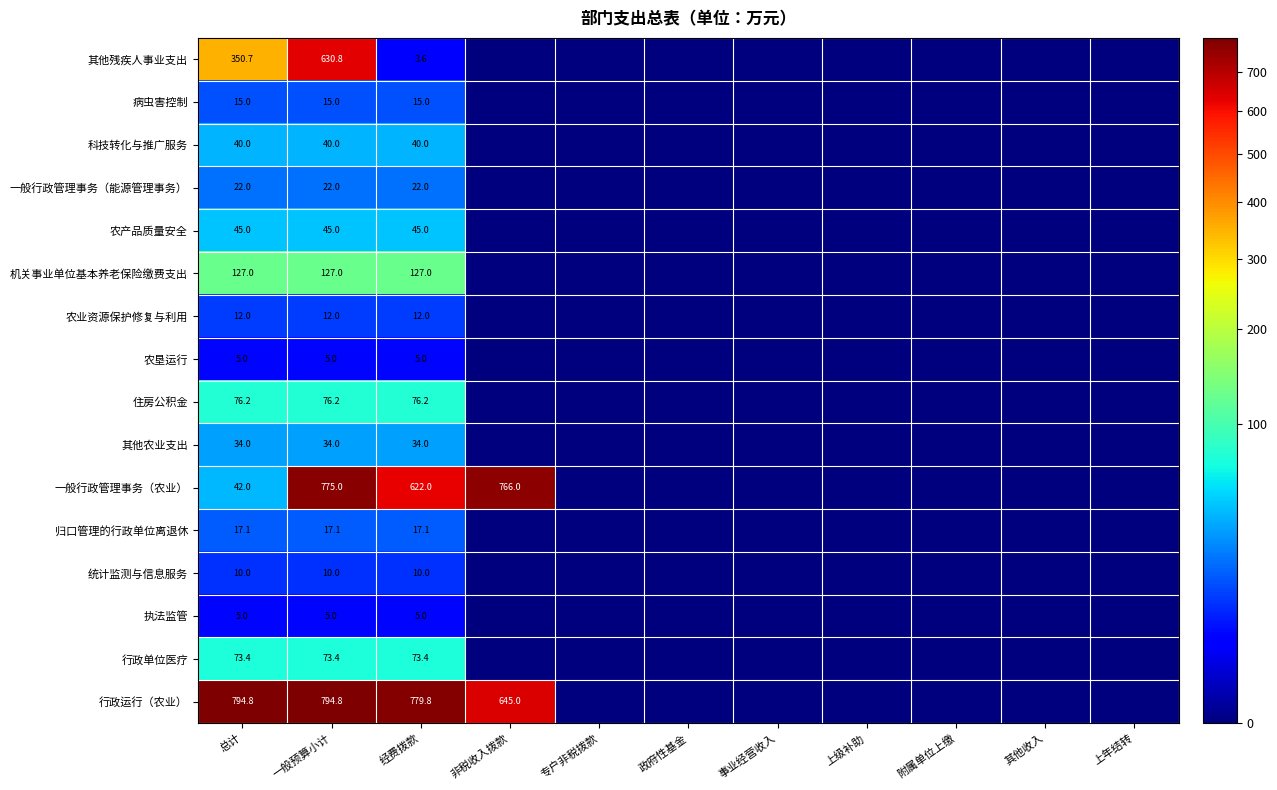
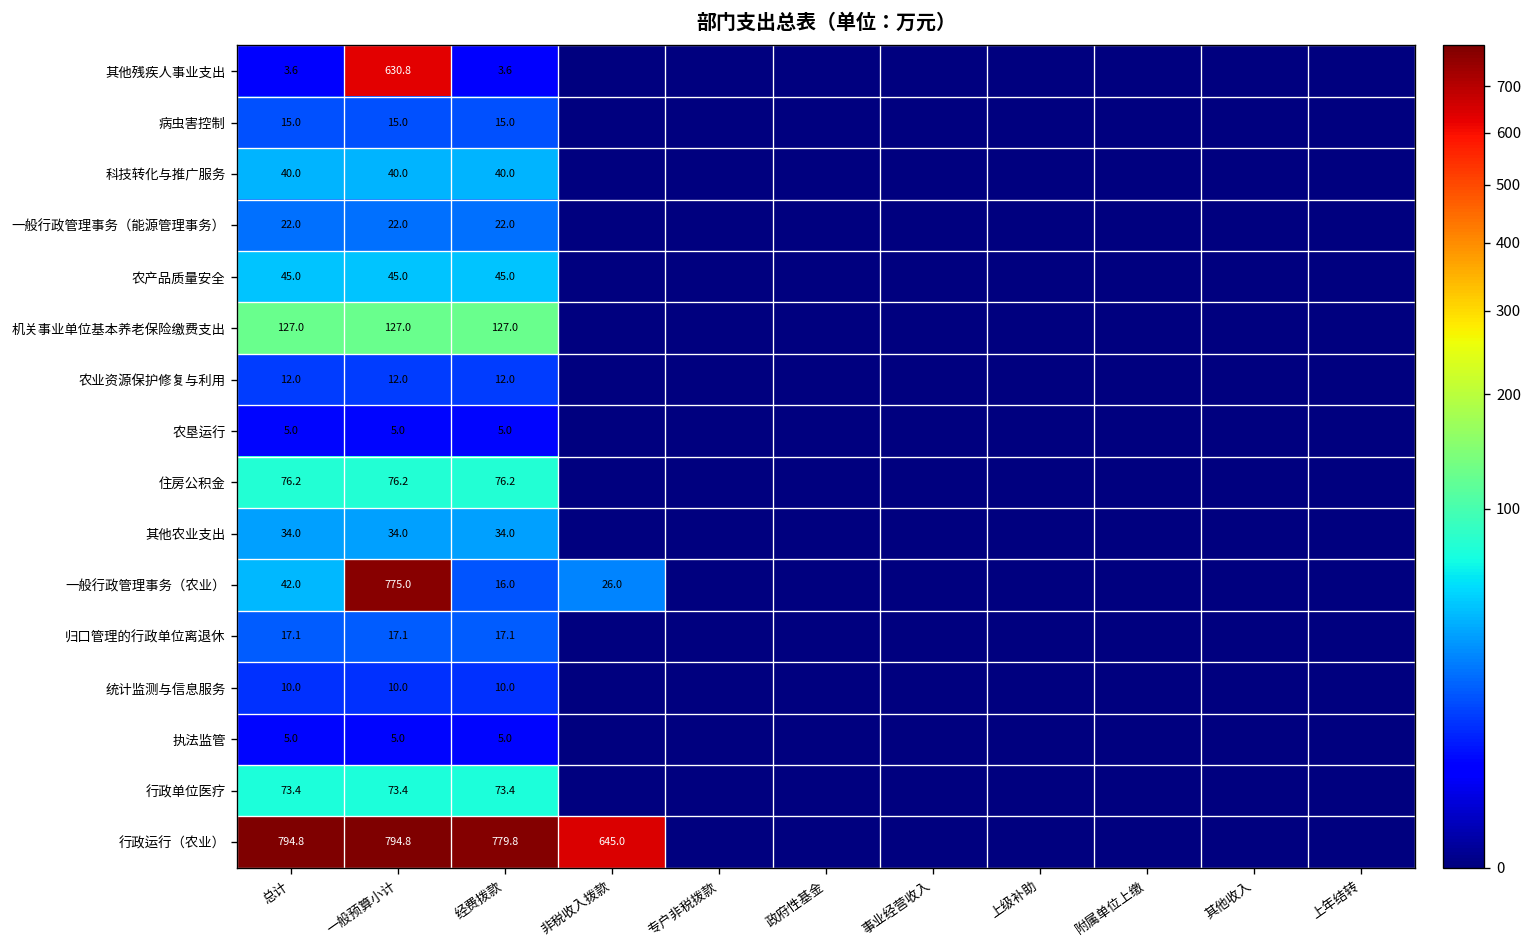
其他残疾人事业支出, 总计: 350.7 -> 3.6
一般行政管理事务（农业）, 经费拨款: 622.0 -> 16.0
一般行政管理事务（农业）, 非税收入拨款: 766.0 -> 26.0
